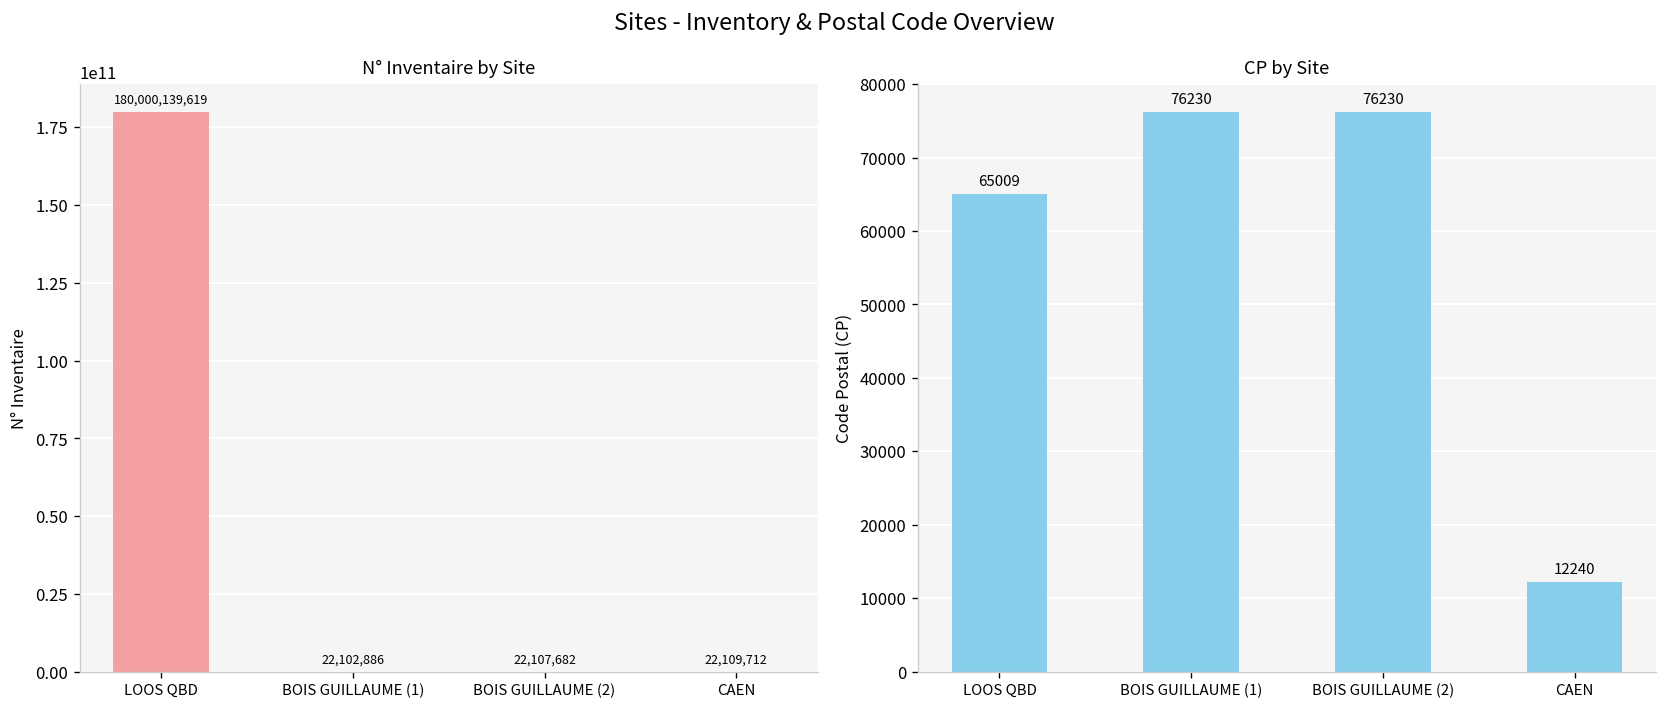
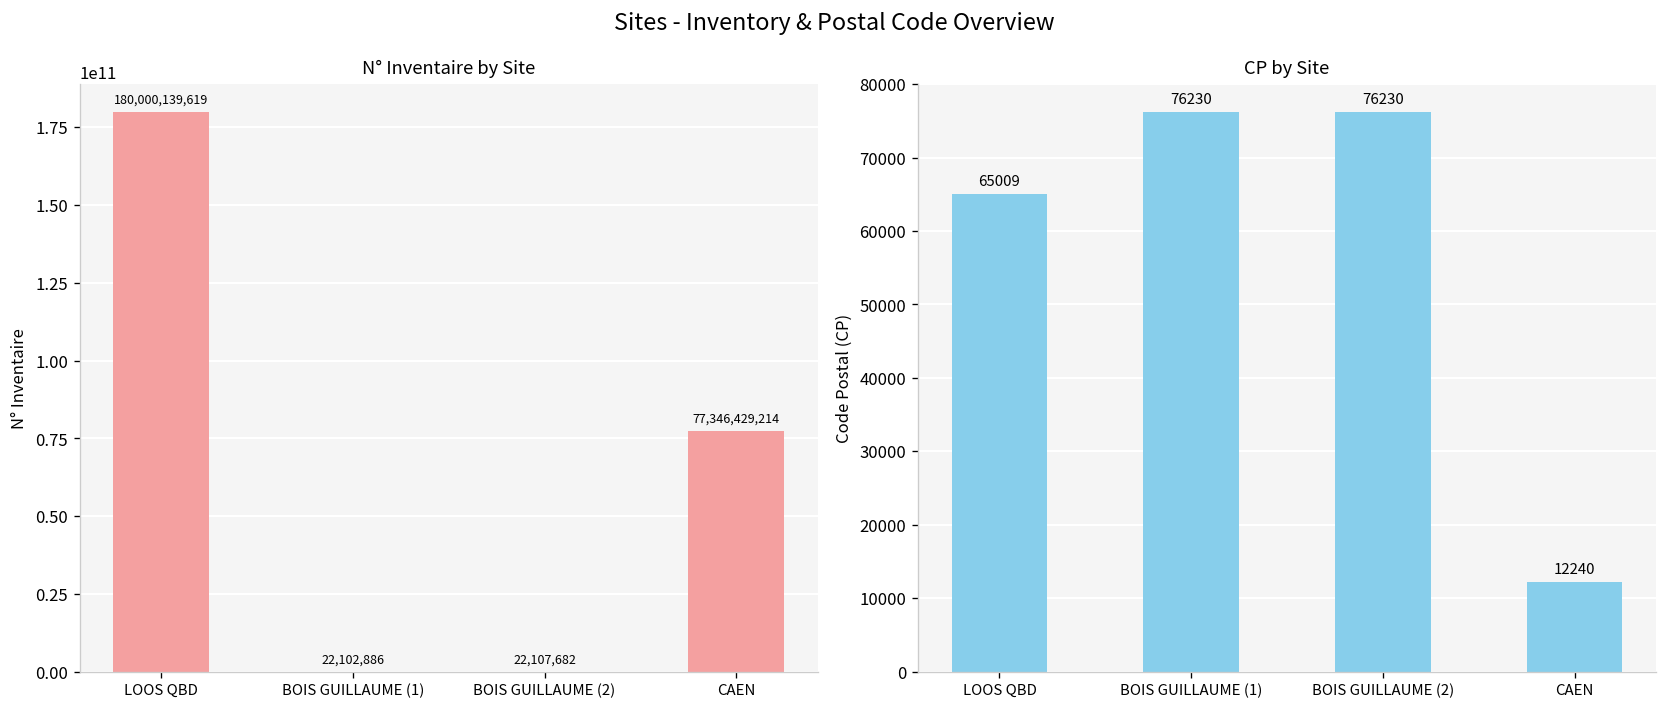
N° Inventaire by Site, CAEN: 22,109,712 -> 77,346,429,214
